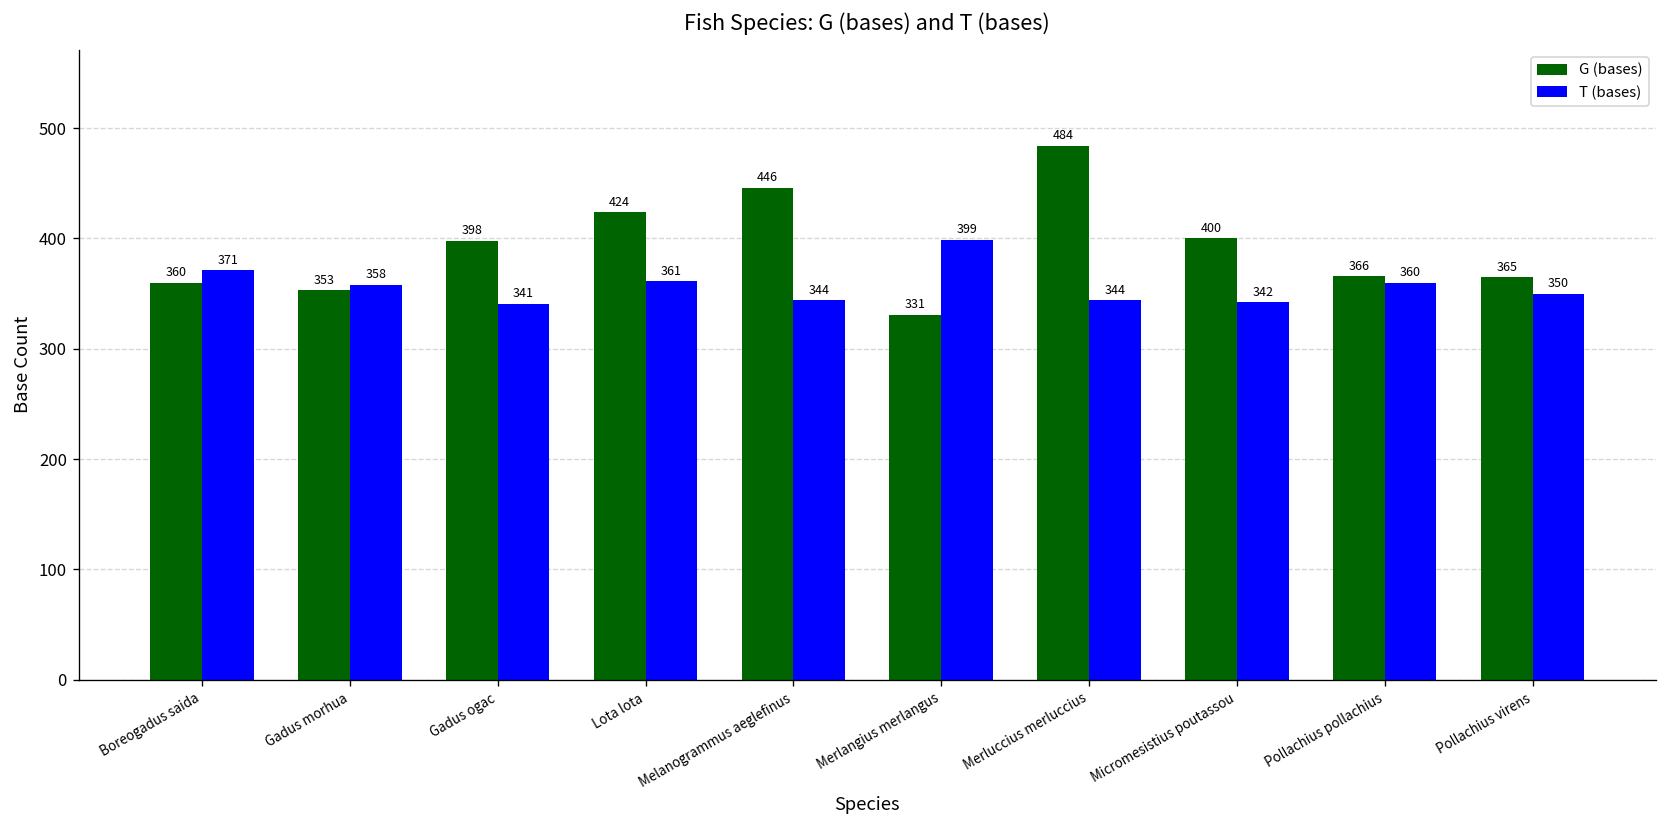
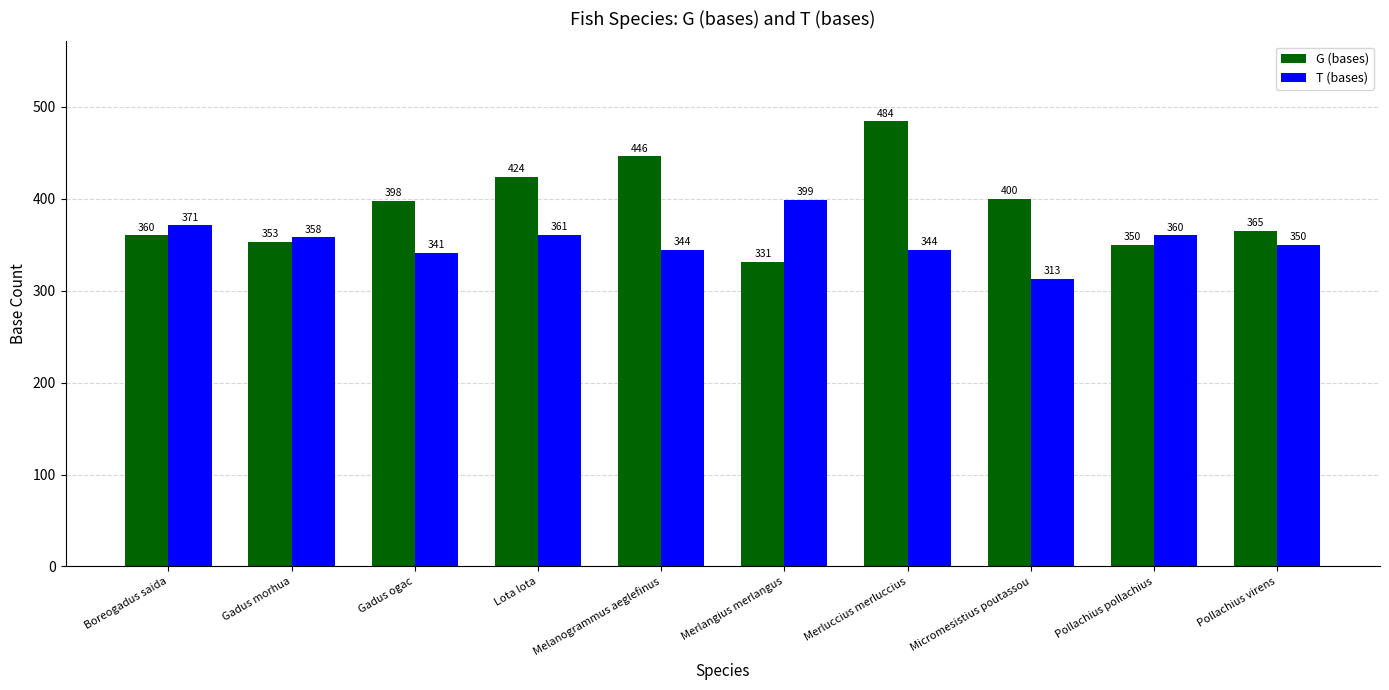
T (bases), Micromesistius poutassou: 342 -> 313
G (bases), Pollachius pollachius: 366 -> 350
